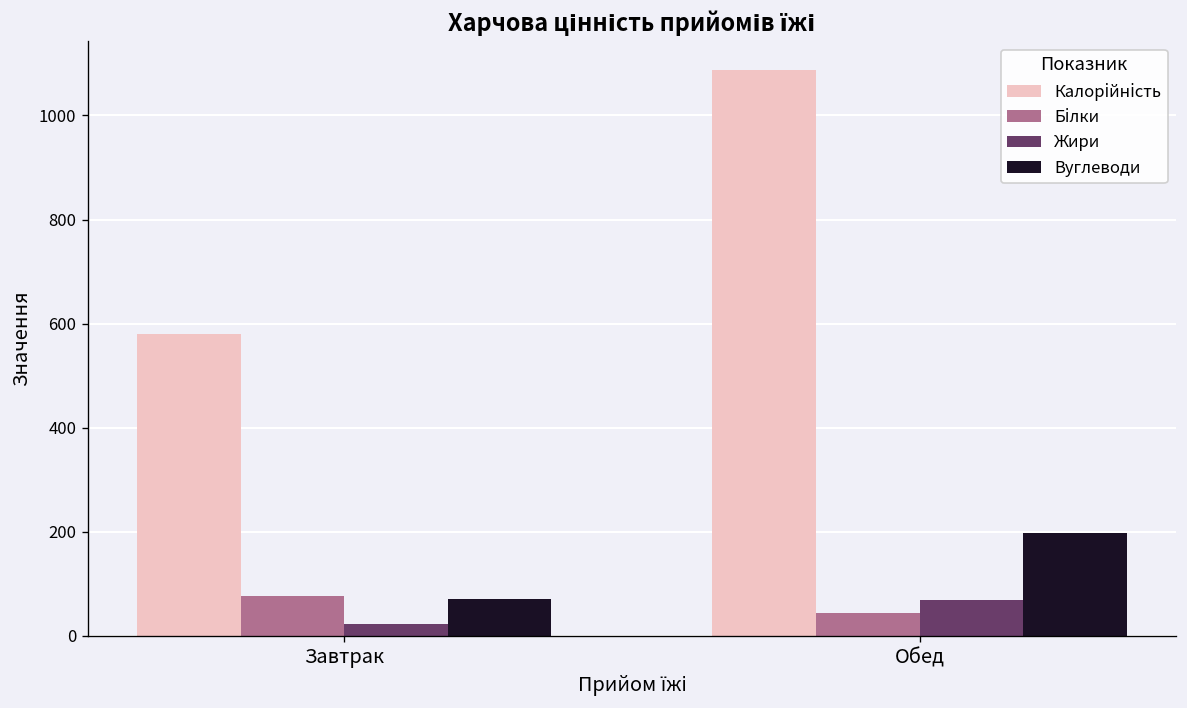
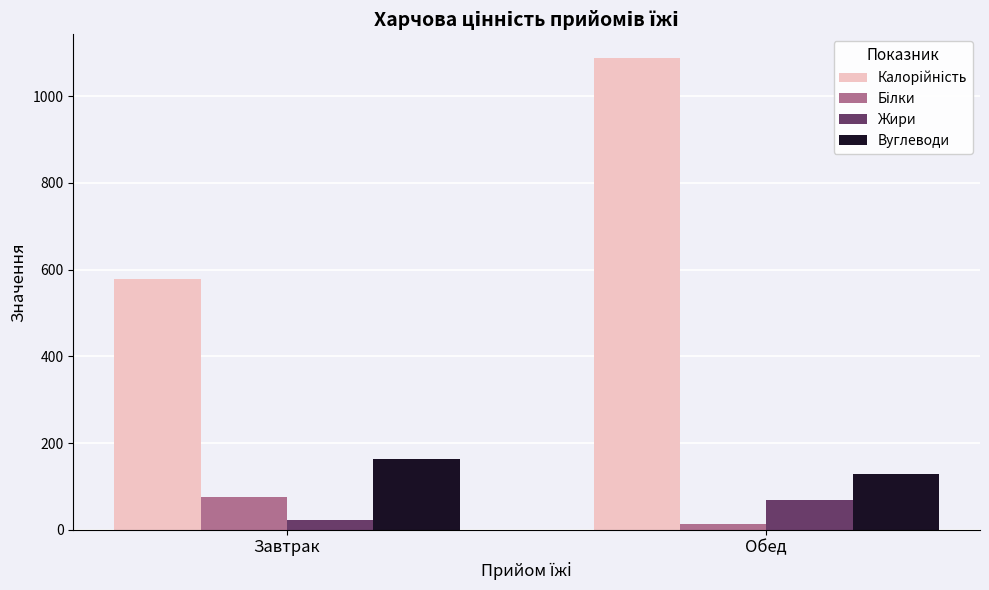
Вуглеводи, Завтрак: 70 -> 160
Білки, Обед: 40 -> 10
Вуглеводи, Обед: 200 -> 130
